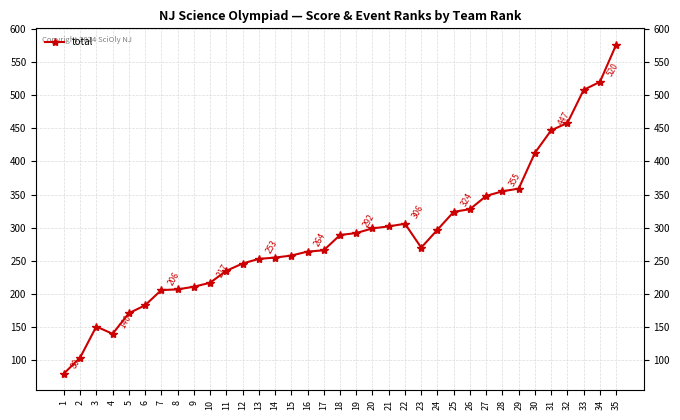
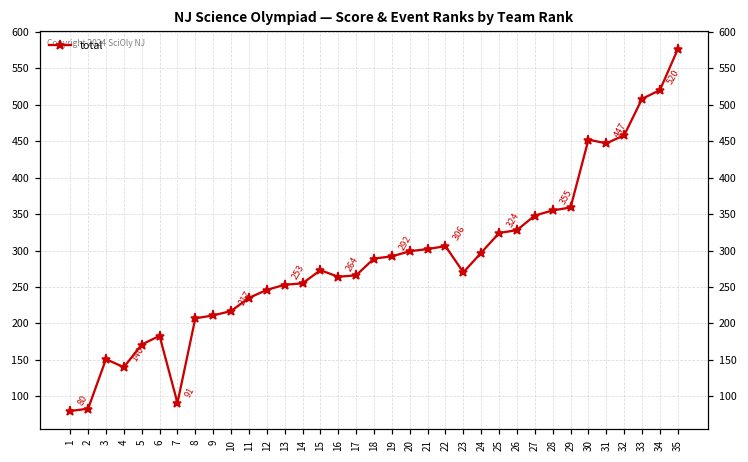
2: 100 -> 80
7: 206 -> 91
15: 260 -> 270
30: 410 -> 450
